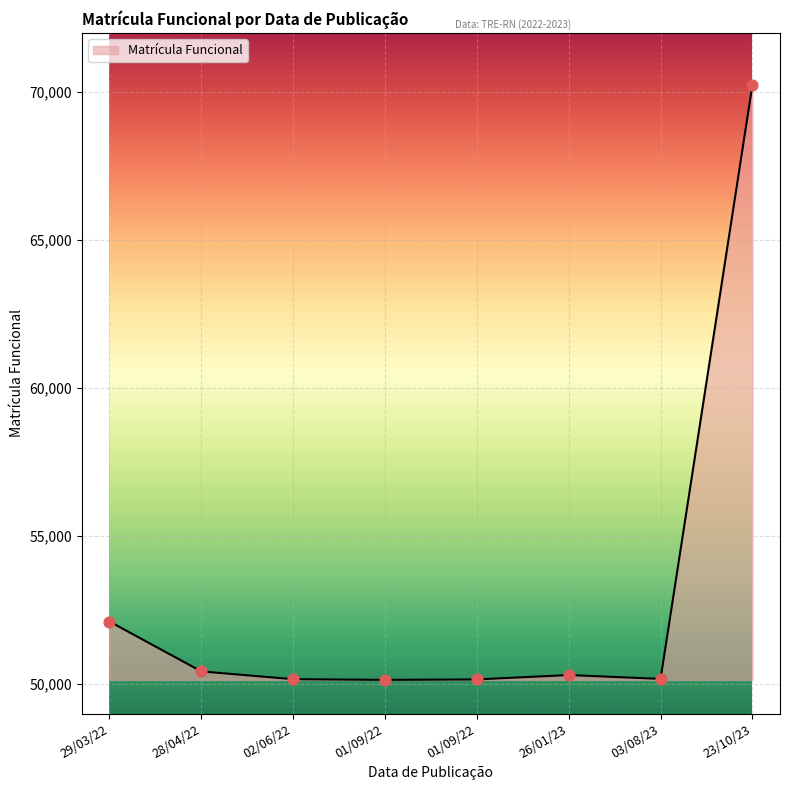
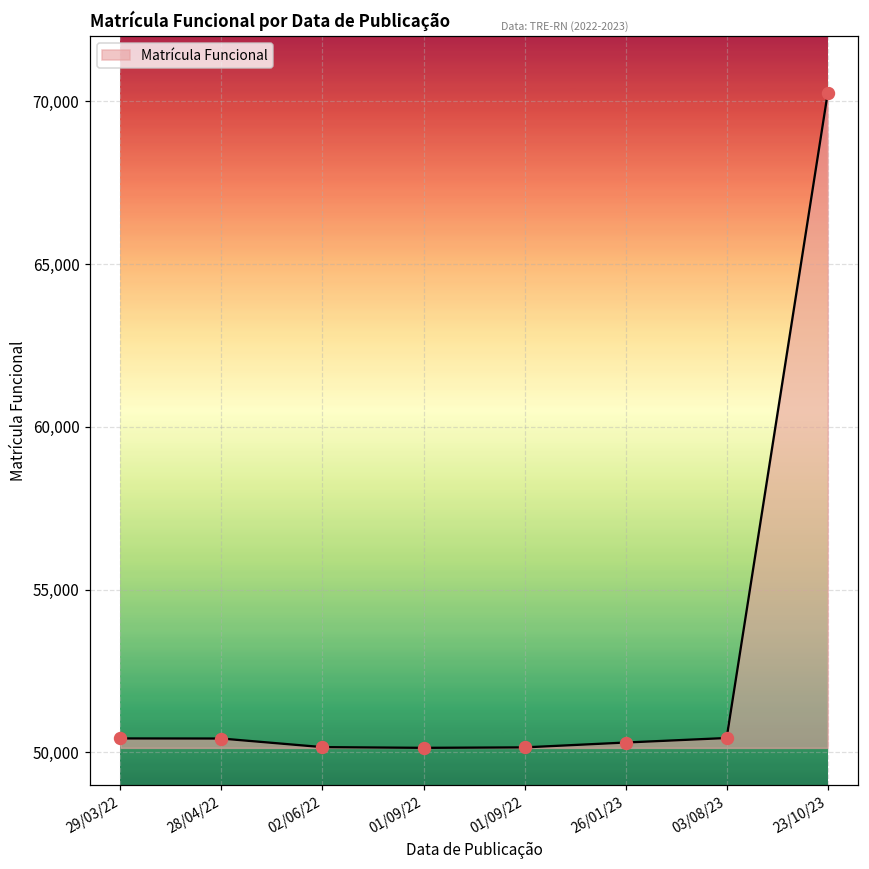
29/03/22: 52,100 -> 50,400
03/08/23: 50,200 -> 50,400
